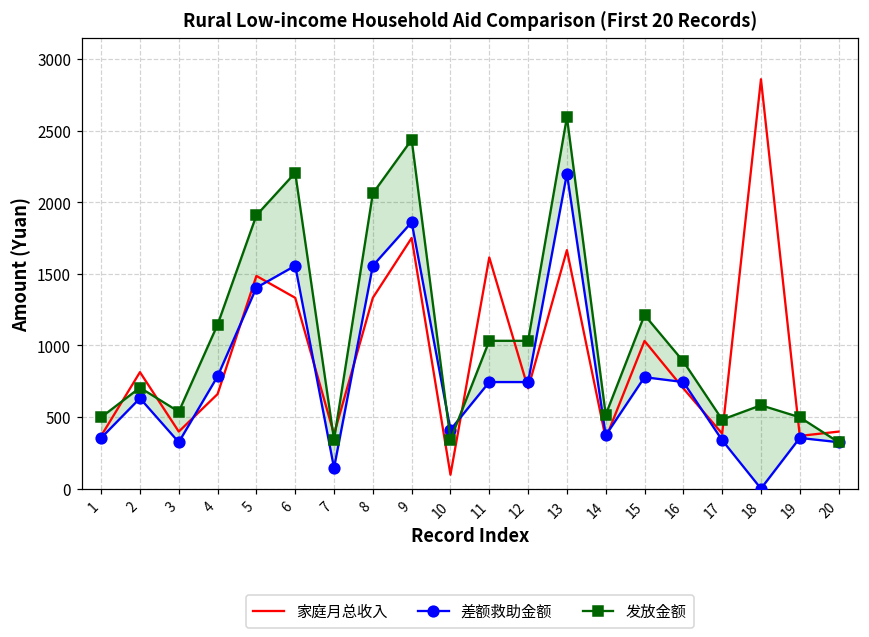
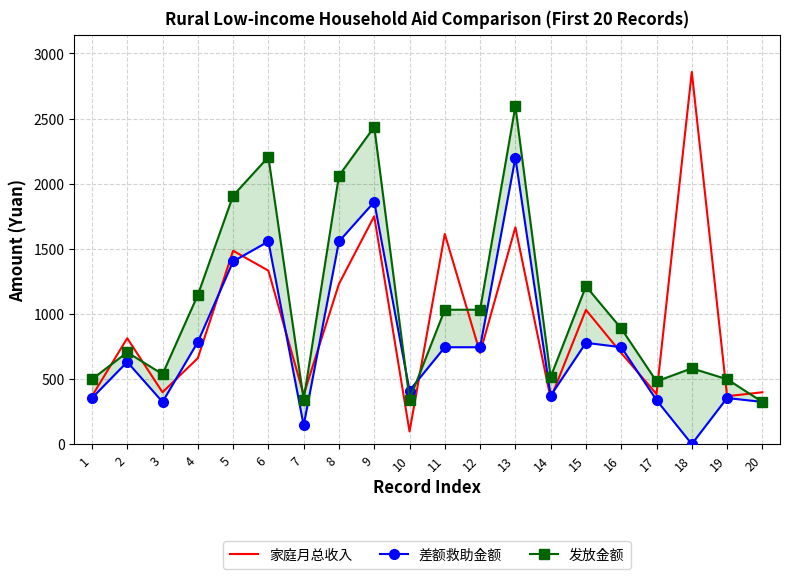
家庭月总收入, 8: 1330 -> 1230
